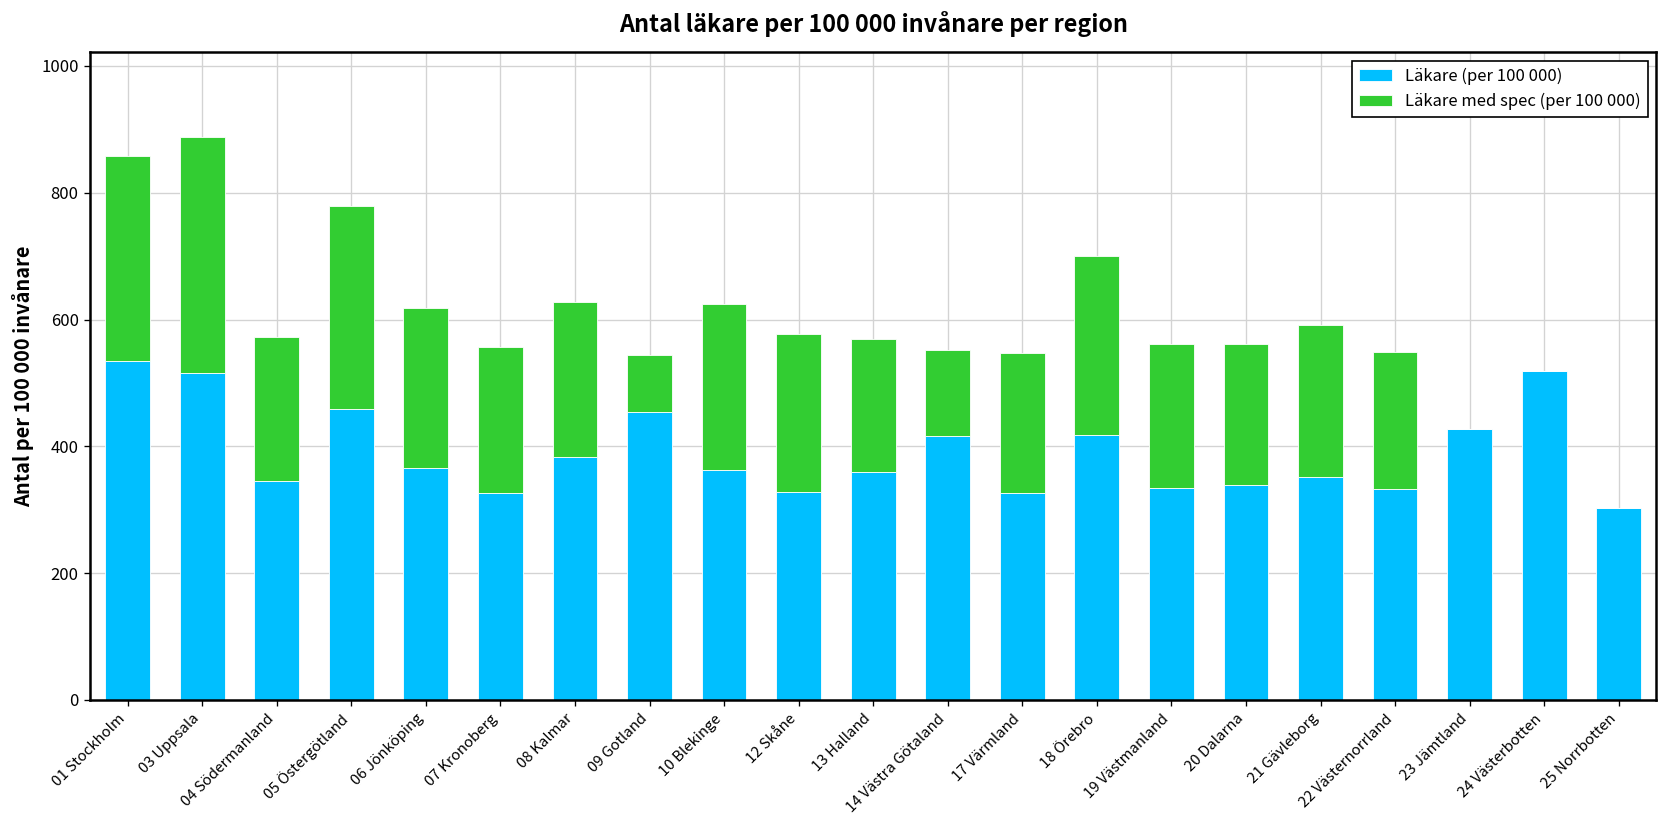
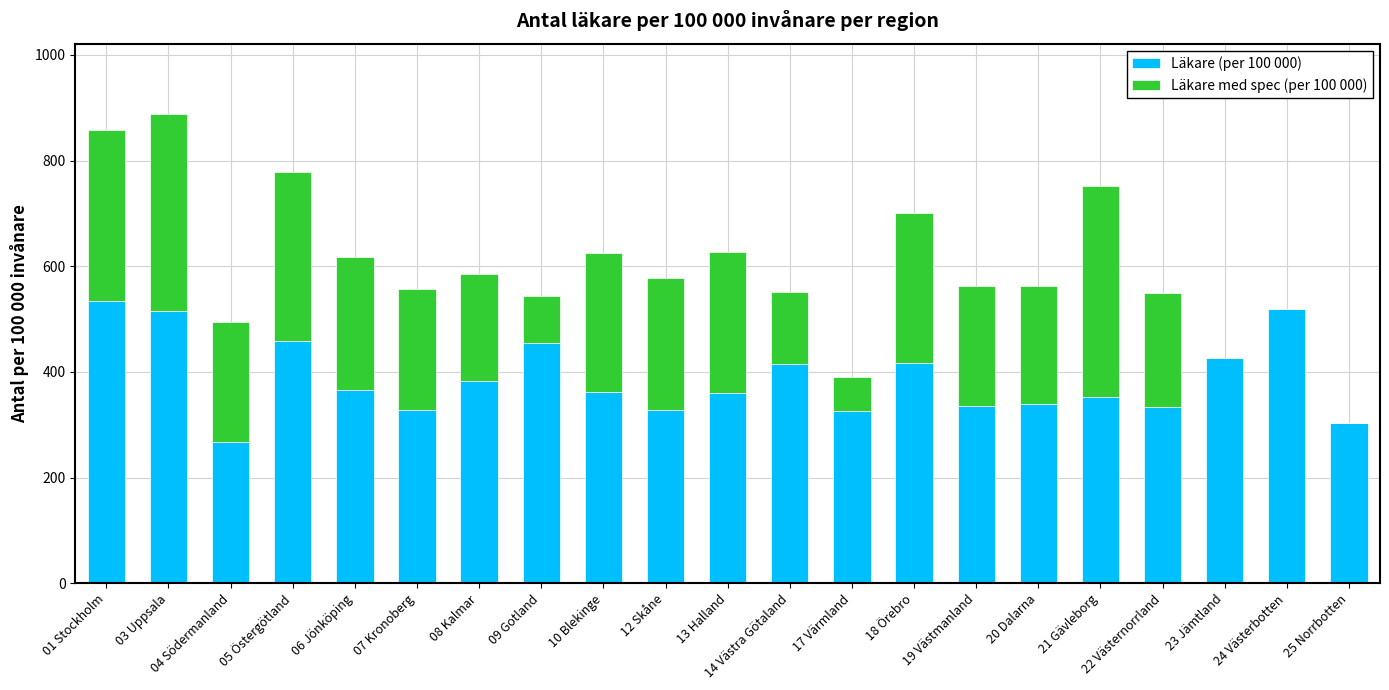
Läkare (per 100 000), 04 Södermanland: 350 -> 270
Läkare med spec (per 100 000), 08 Kalmar: 240 -> 200
Läkare med spec (per 100 000), 13 Halland: 210 -> 270
Läkare med spec (per 100 000), 17 Värmland: 220 -> 60
Läkare med spec (per 100 000), 21 Gävleborg: 240 -> 400
